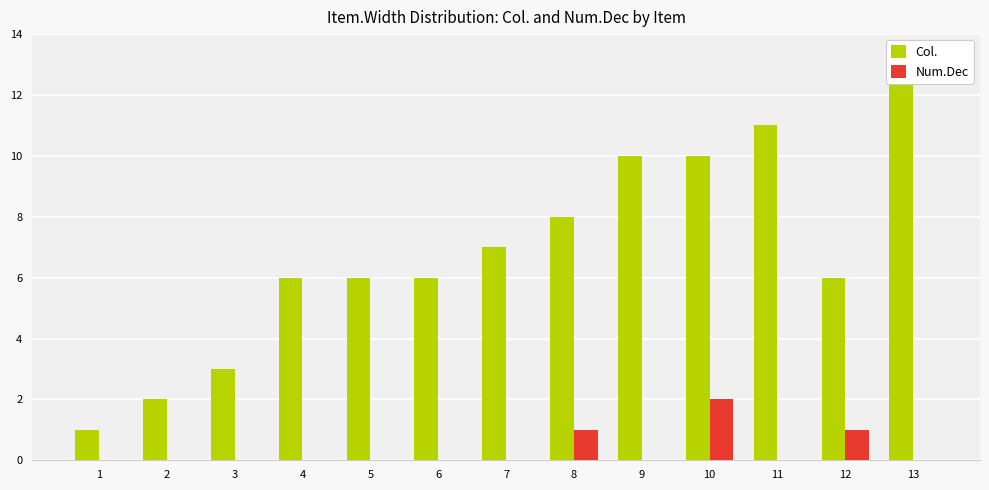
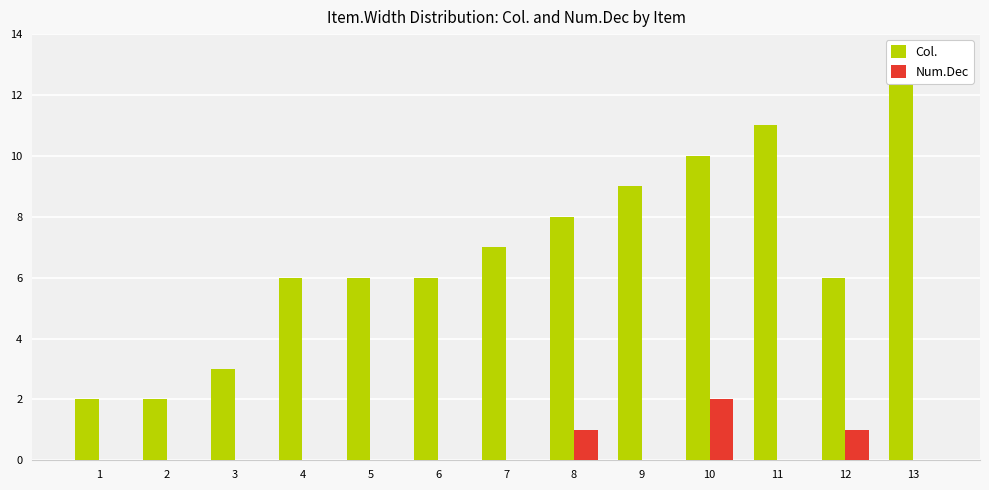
Col., 1: 1 -> 2
Col., 9: 10 -> 9
